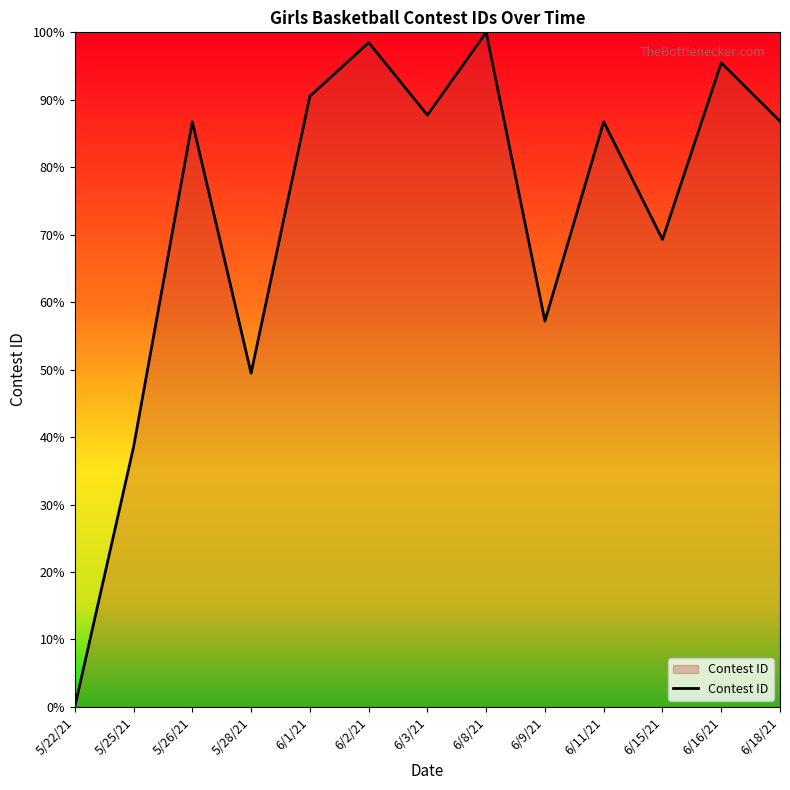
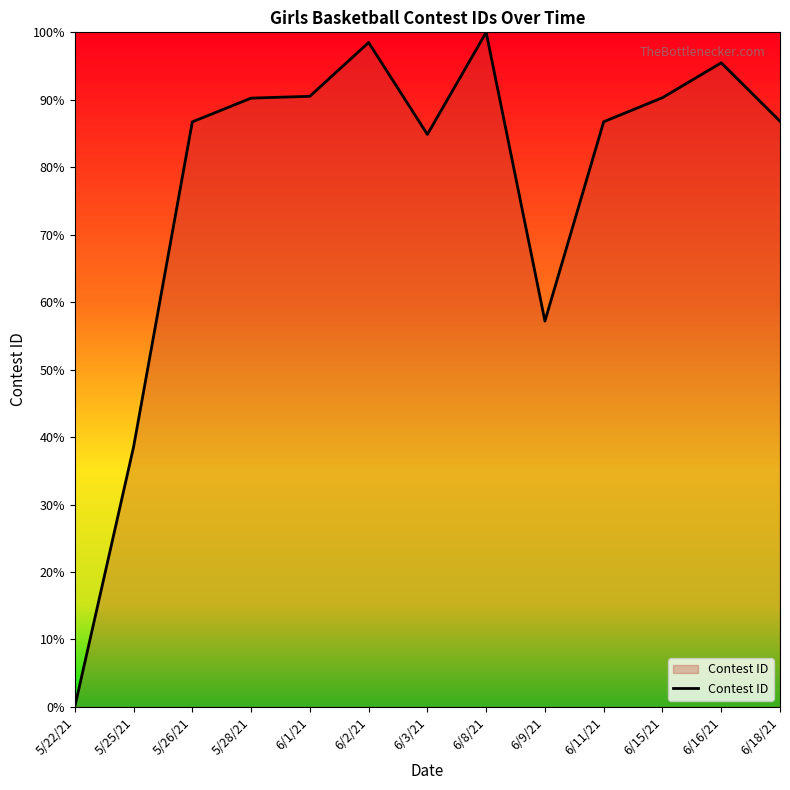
5/28/21: 49% -> 90%
6/3/21: 88% -> 85%
6/15/21: 69% -> 90%
